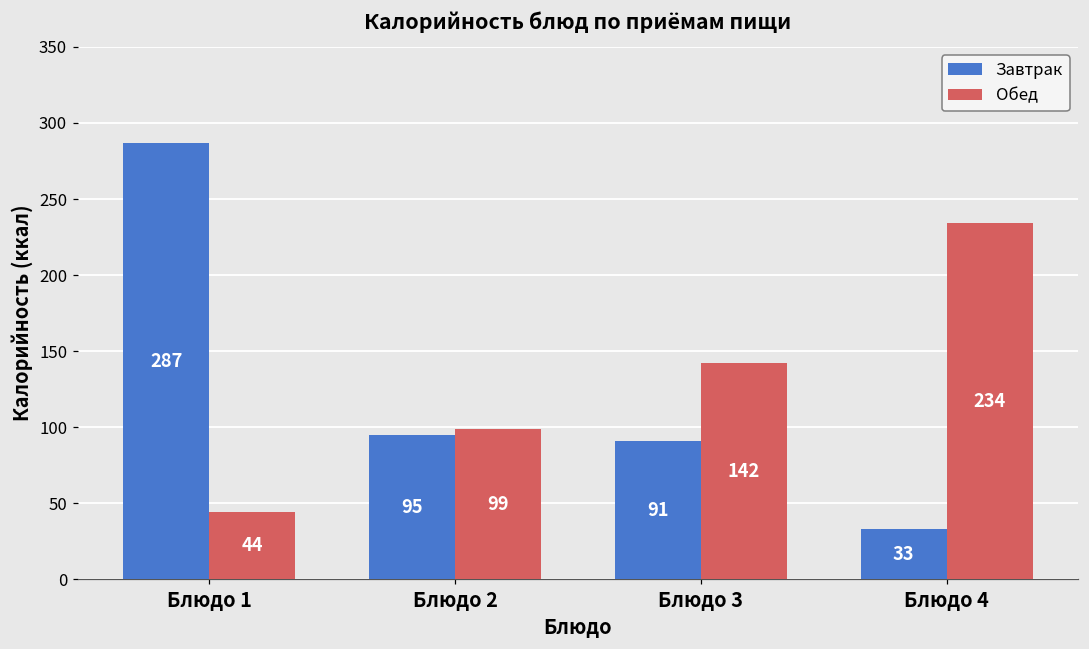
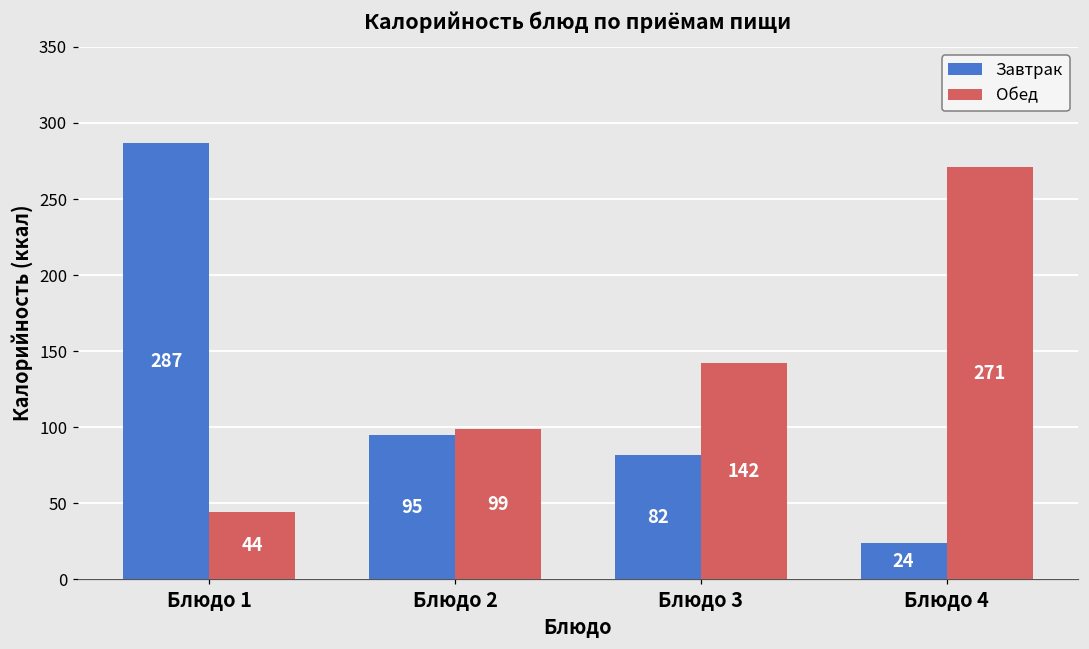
Завтрак, Блюдо 3: 91 -> 82
Завтрак, Блюдо 4: 33 -> 24
Обед, Блюдо 4: 234 -> 271
